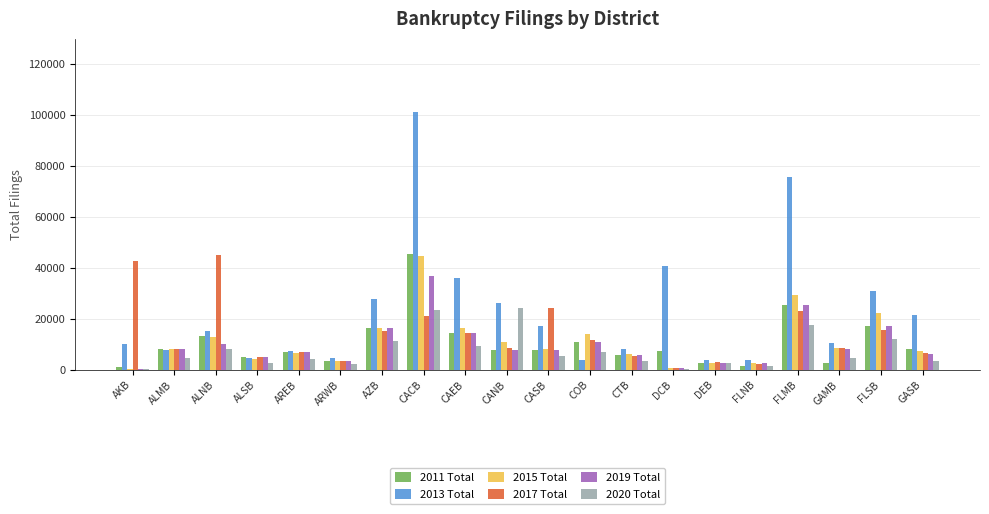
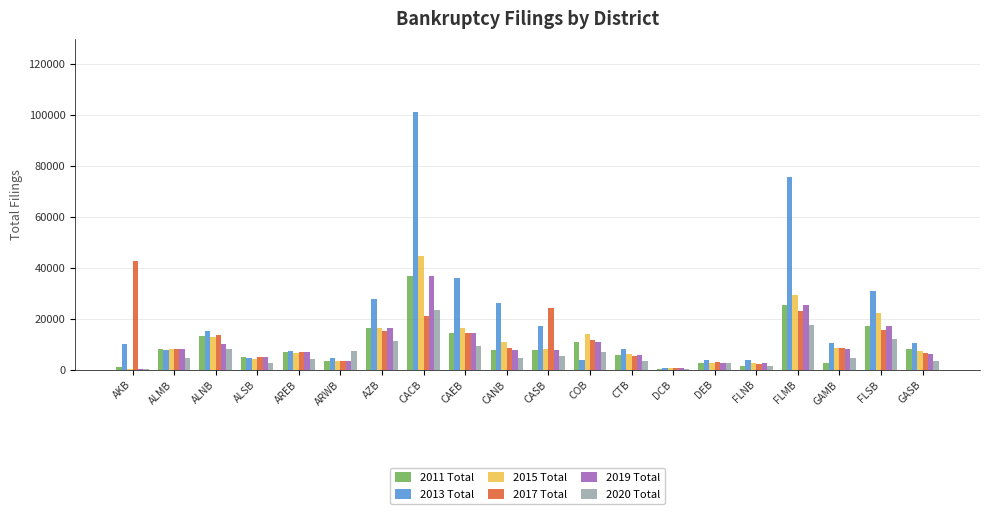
2017 Total, ALNB: 45000 -> 14000
2020 Total, ARWB: 2000 -> 7000
2011 Total, CACB: 45000 -> 37000
2020 Total, CANB: 24000 -> 5000
2011 Total, DCB: 7000 -> 0
2013 Total, DCB: 41000 -> 1000
2013 Total, GASB: 21000 -> 11000
